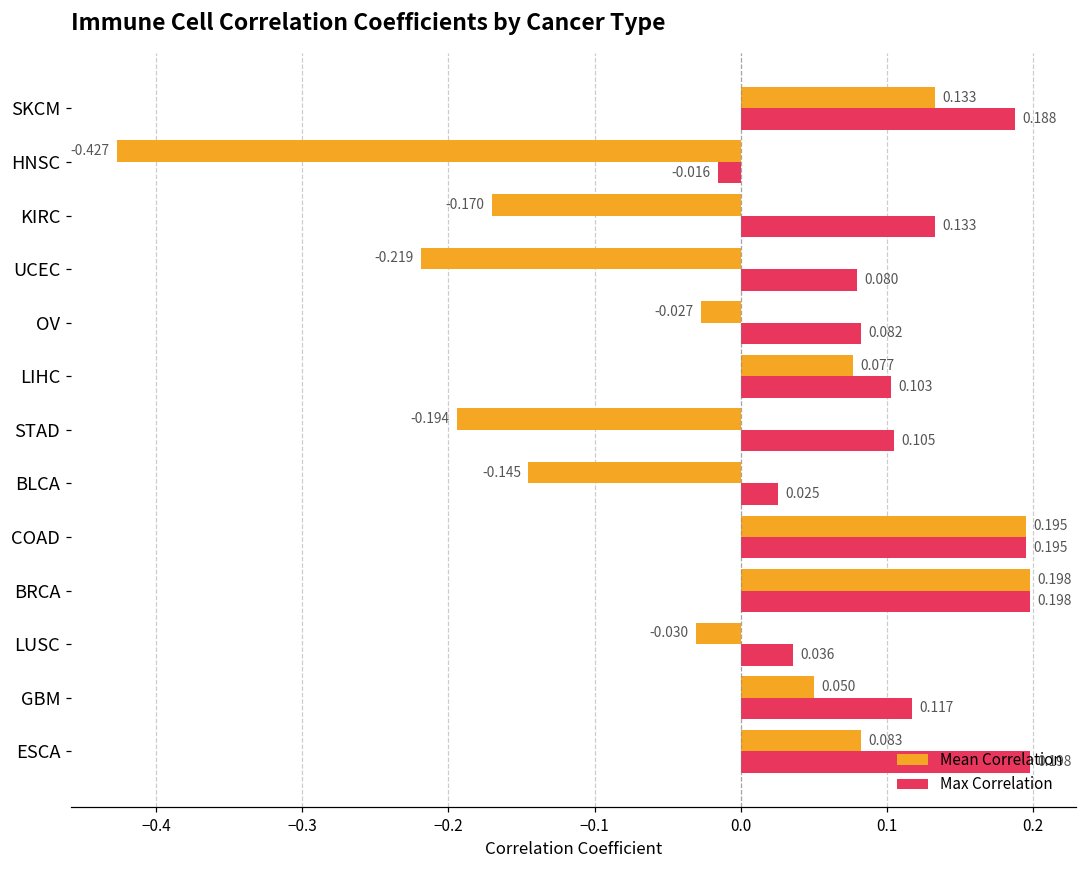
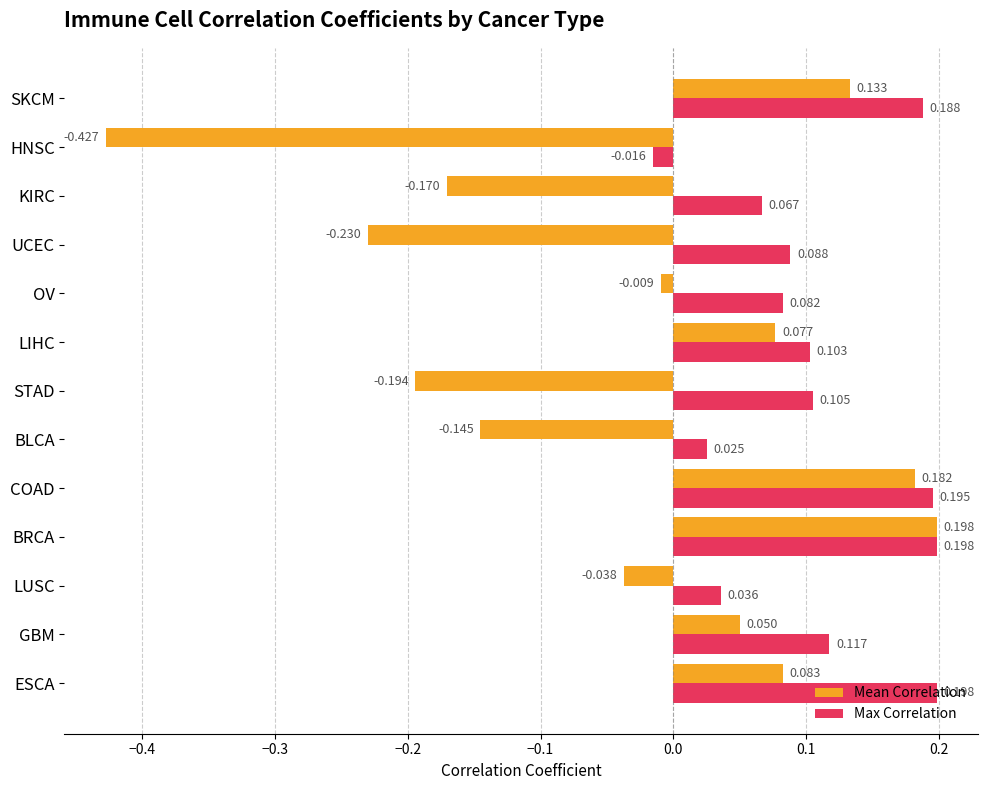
Max Correlation, KIRC: 0.133 -> 0.067
Mean Correlation, UCEC: -0.219 -> -0.230
Max Correlation, UCEC: 0.080 -> 0.088
Mean Correlation, OV: -0.027 -> -0.009
Mean Correlation, COAD: 0.195 -> 0.182
Mean Correlation, LUSC: -0.030 -> -0.038
